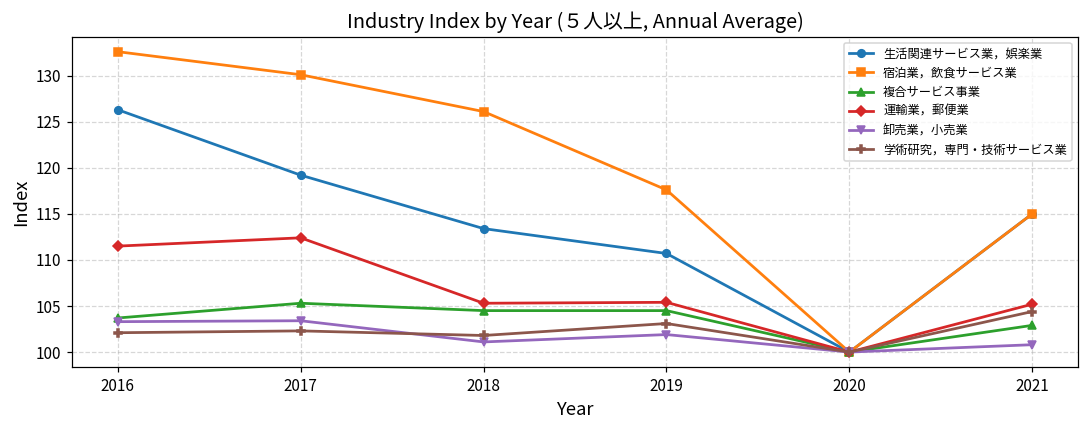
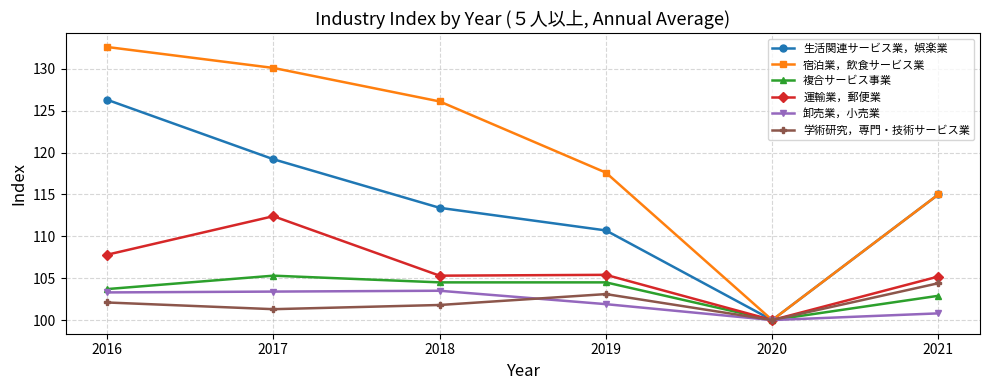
運輸業，郵便業, 2016: 112 -> 108
学術研究，専門・技術サービス業, 2017: 102 -> 101
卸売業，小売業, 2018: 101 -> 104
